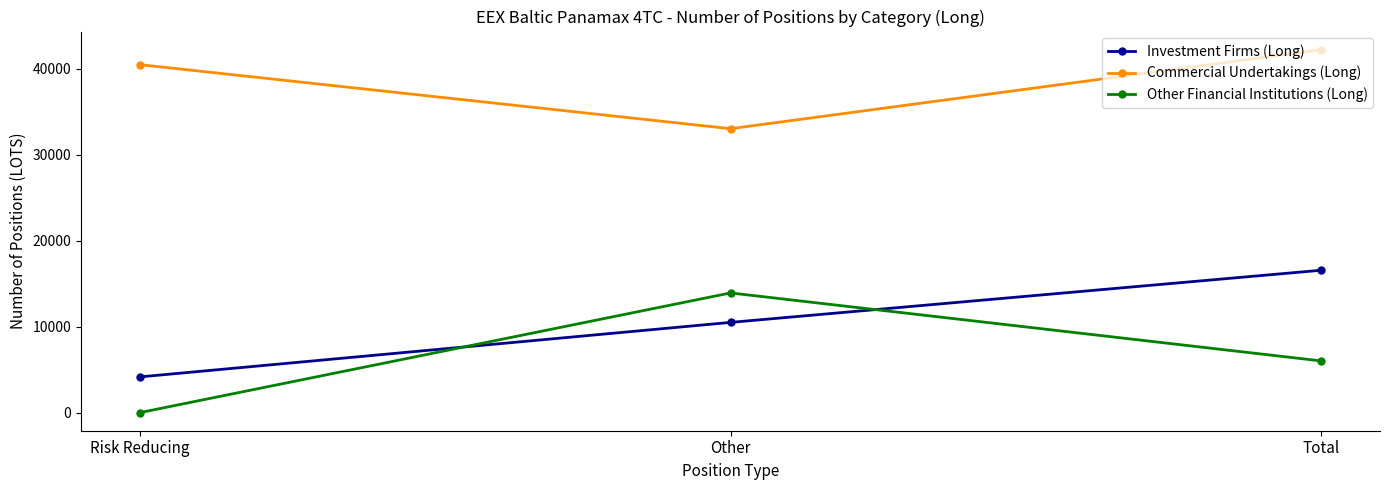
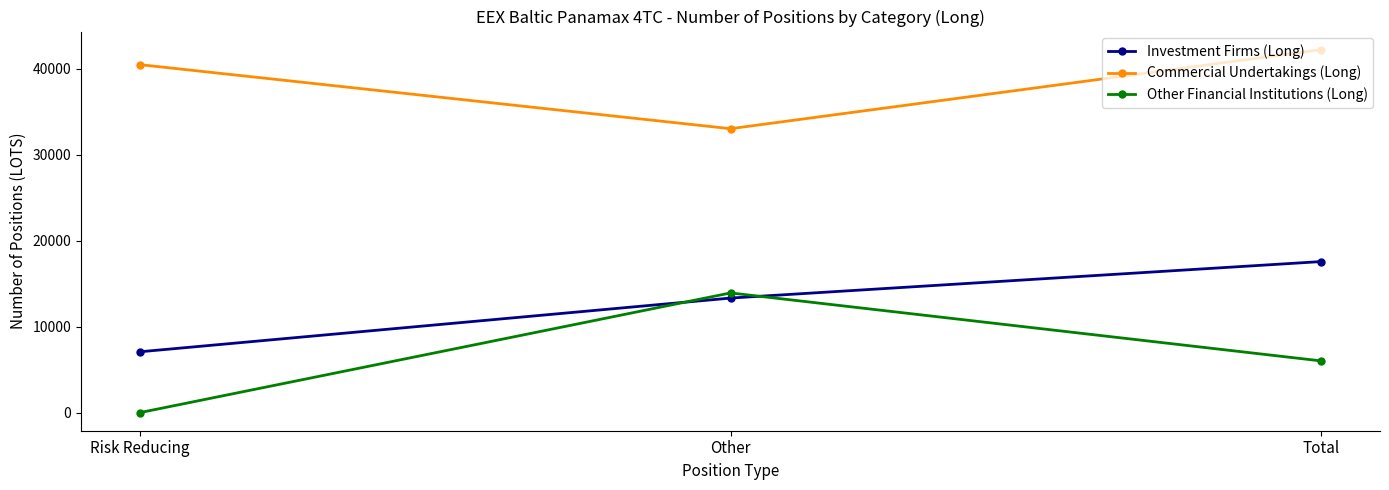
Investment Firms (Long), Risk Reducing: 4000 -> 7000
Investment Firms (Long), Other: 10000 -> 13000
Investment Firms (Long), Total: 17000 -> 18000
